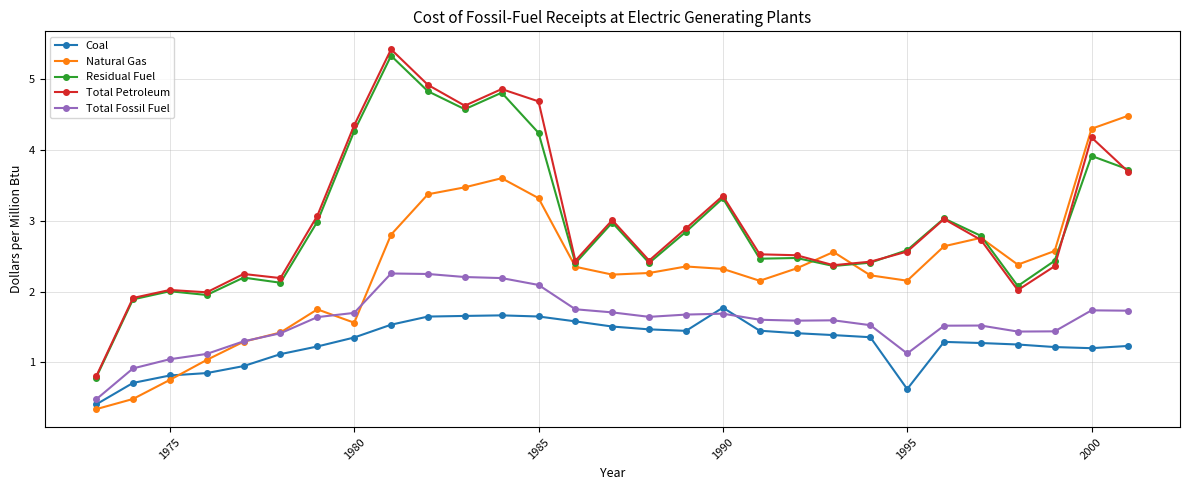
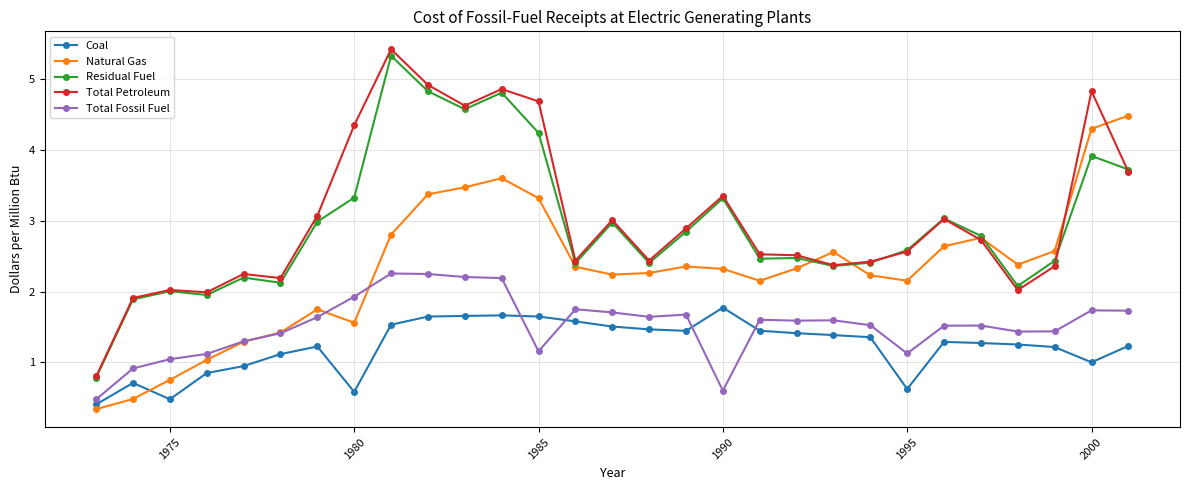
Coal, 1975: 0.8 -> 0.5
Coal, 1980: 1.4 -> 0.6
Residual Fuel, 1980: 4.3 -> 3.3
Total Fossil Fuel, 1980: 1.7 -> 1.9
Total Fossil Fuel, 1985: 2.1 -> 1.2
Total Fossil Fuel, 1990: 1.7 -> 0.6
Coal, 2000: 1.2 -> 1.0
Total Petroleum, 2000: 4.2 -> 4.8
